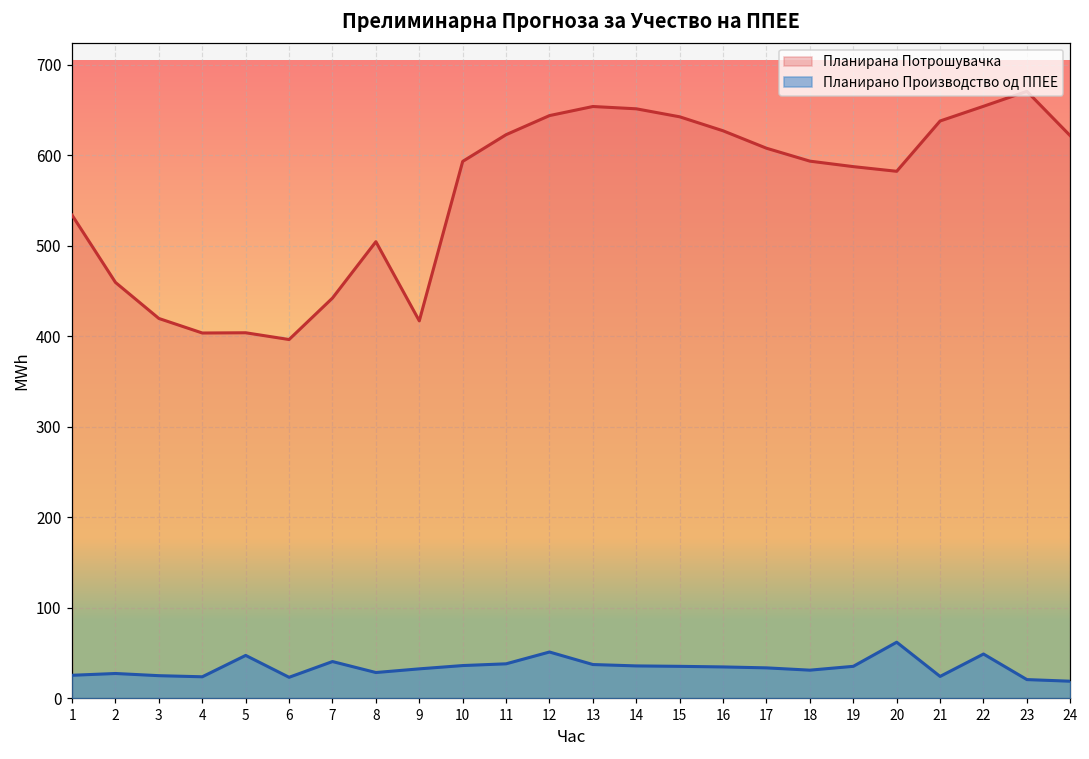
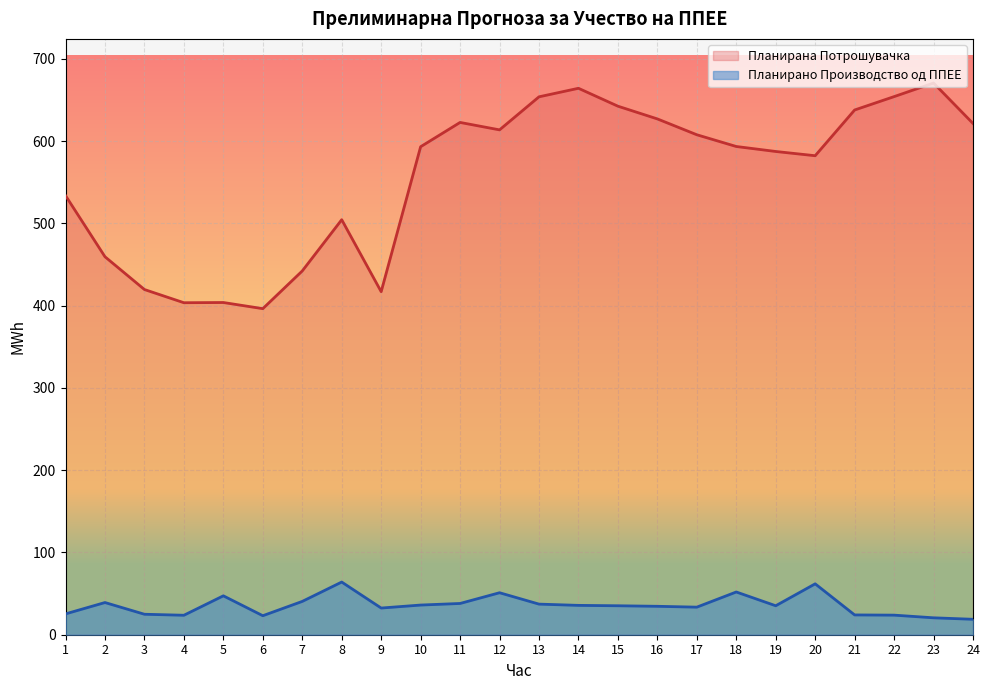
Планирано Производство од ППЕЕ, 2: 30 -> 40
Планирано Производство од ППЕЕ, 8: 30 -> 60
Планирана Потрошувачка, 12: 640 -> 610
Планирана Потрошувачка, 14: 650 -> 660
Планирано Производство од ППЕЕ, 18: 30 -> 50
Планирано Производство од ППЕЕ, 22: 50 -> 20
